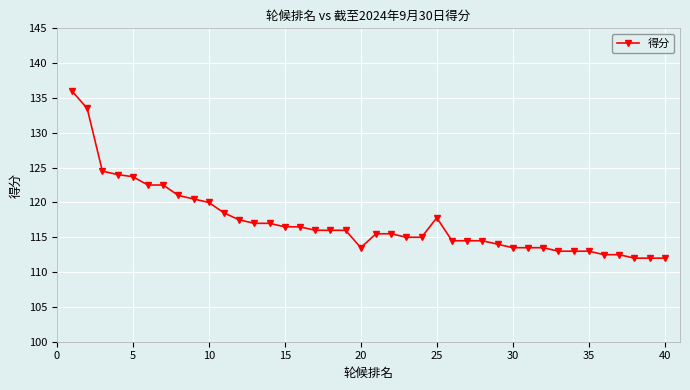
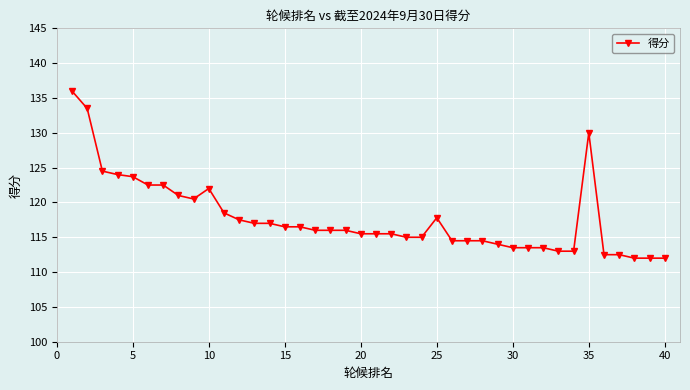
10: 120 -> 122
20: 114 -> 116
35: 113 -> 130
